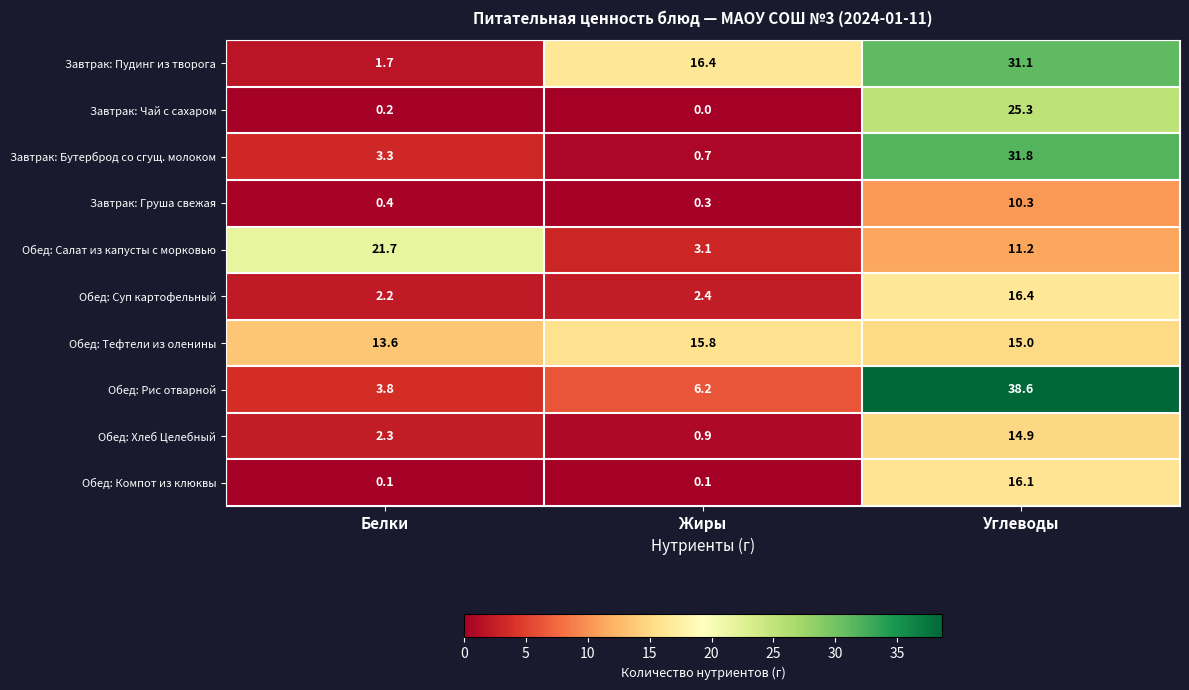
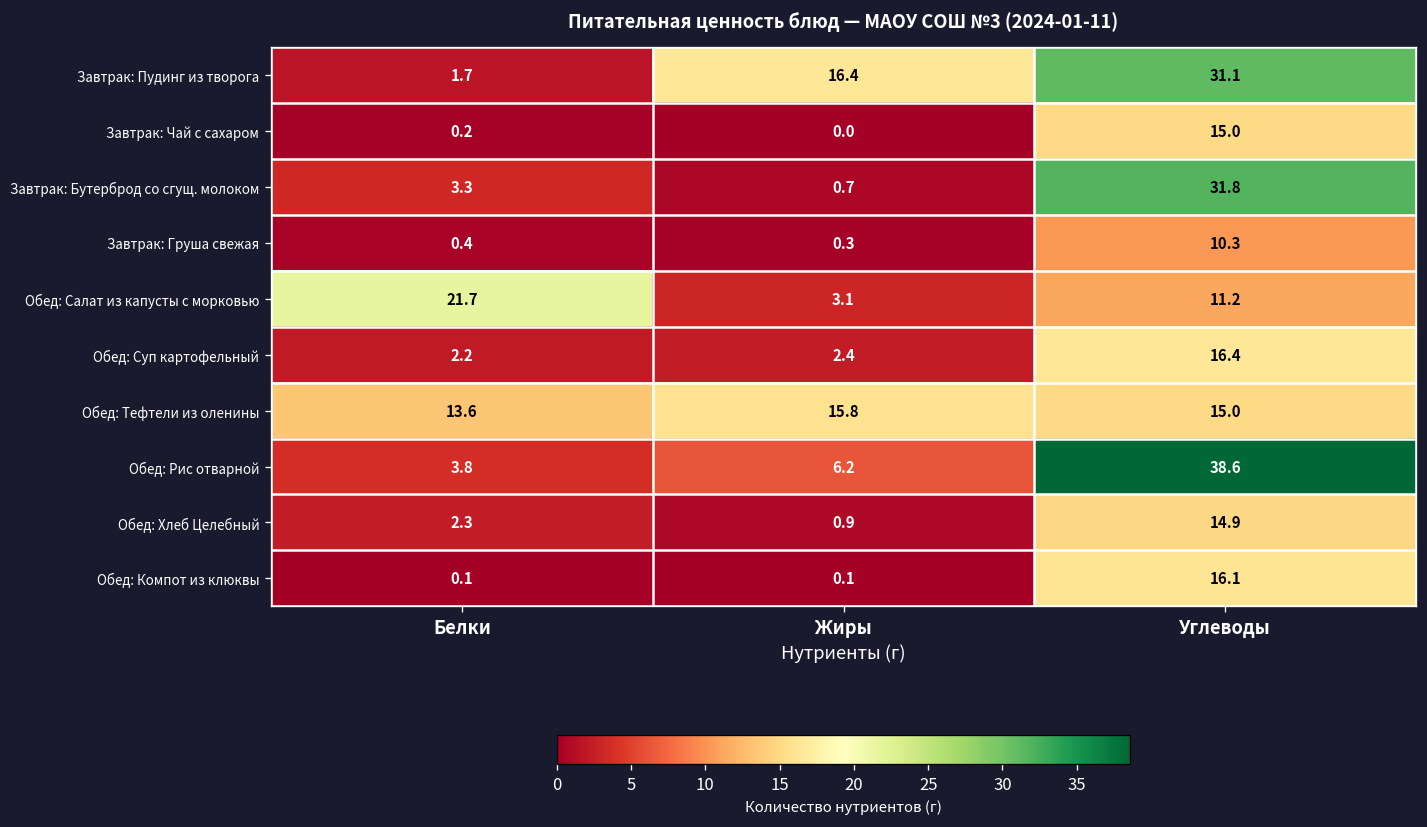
Завтрак: Чай с сахаром, Углеводы: 25.3 -> 15.0
